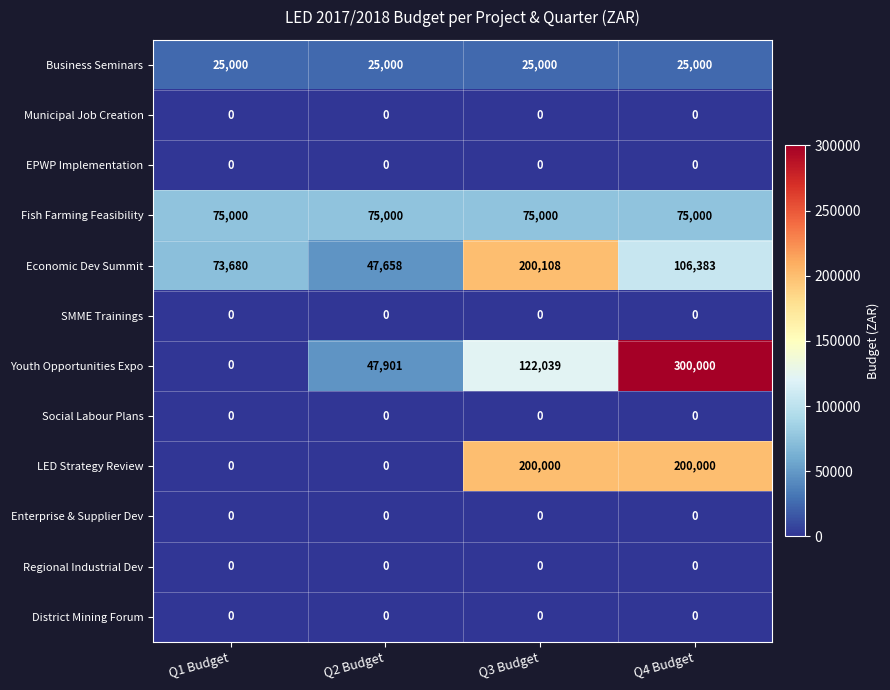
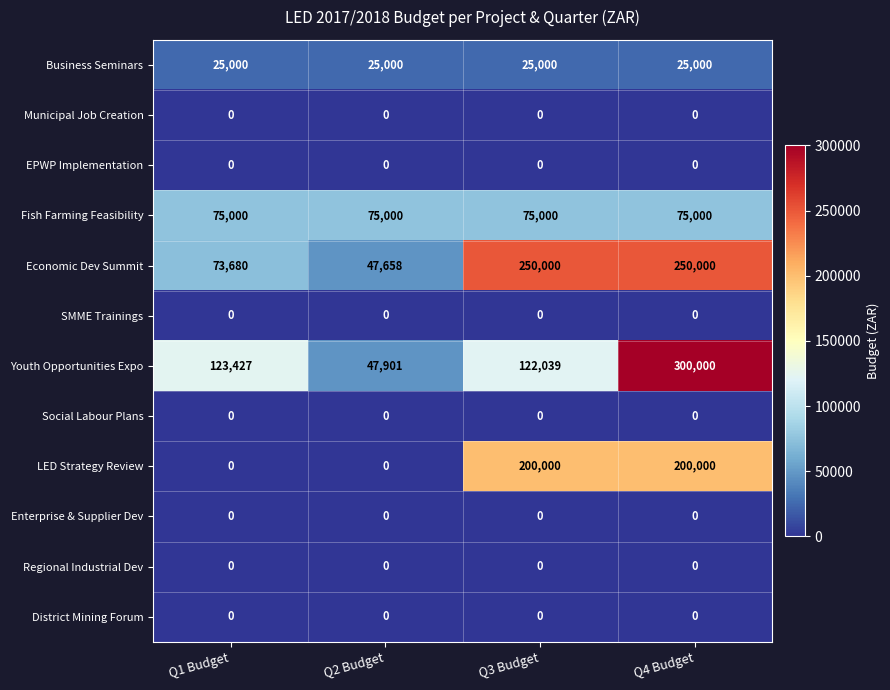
Economic Dev Summit, Q3 Budget: 200,108 -> 250,000
Economic Dev Summit, Q4 Budget: 106,383 -> 250,000
Youth Opportunities Expo, Q1 Budget: 0 -> 123,427
